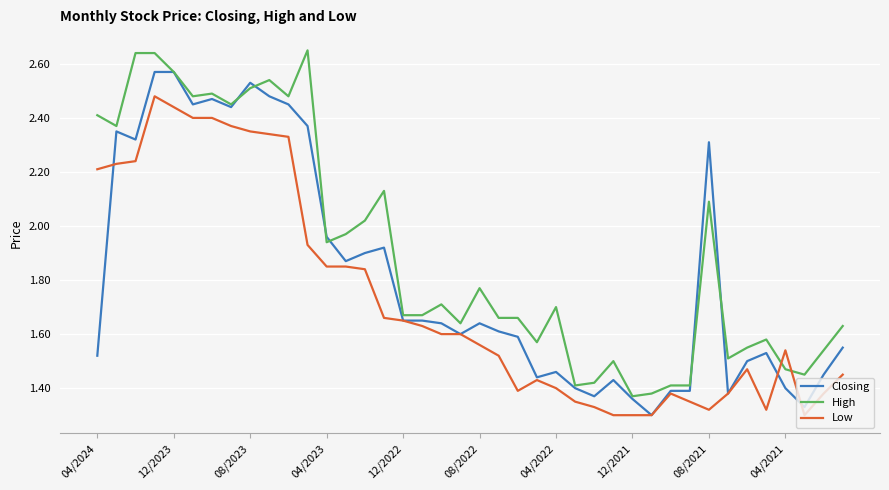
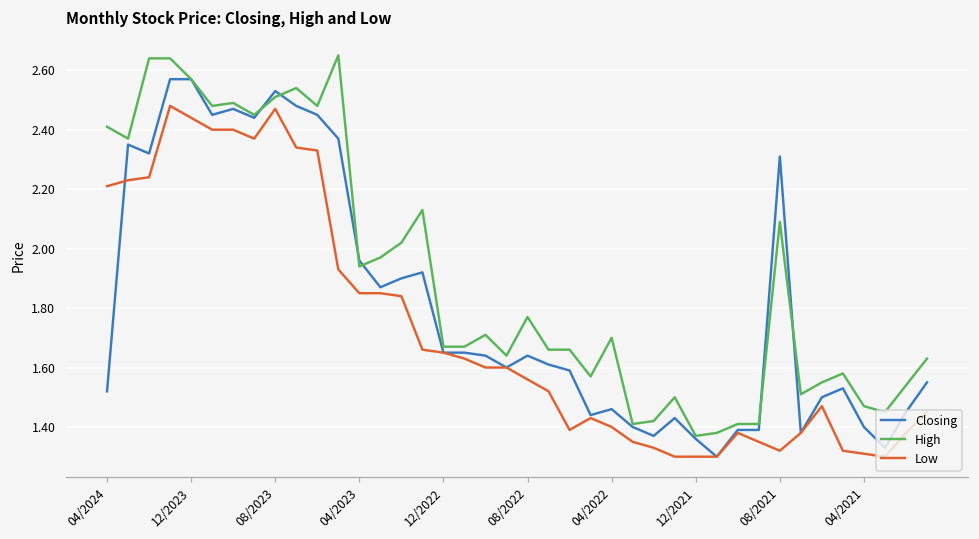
Low, 08/2023: 2.35 -> 2.47
Low, 04/2021: 1.54 -> 1.31
